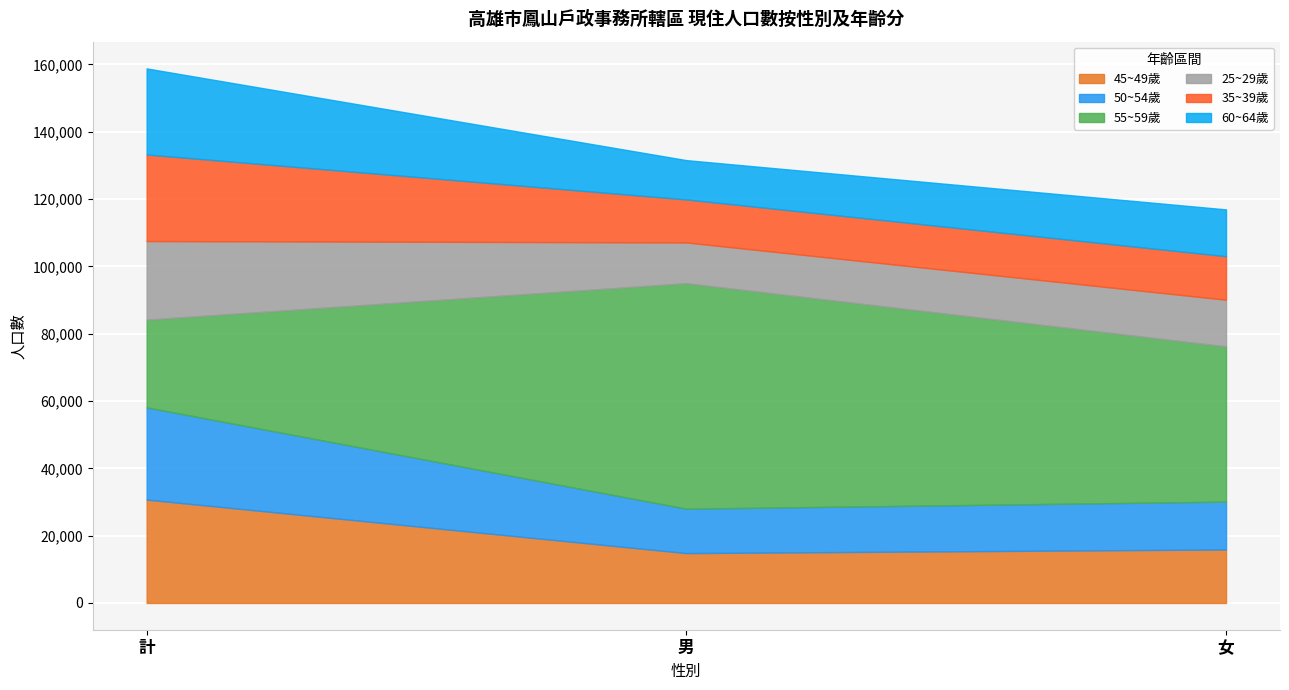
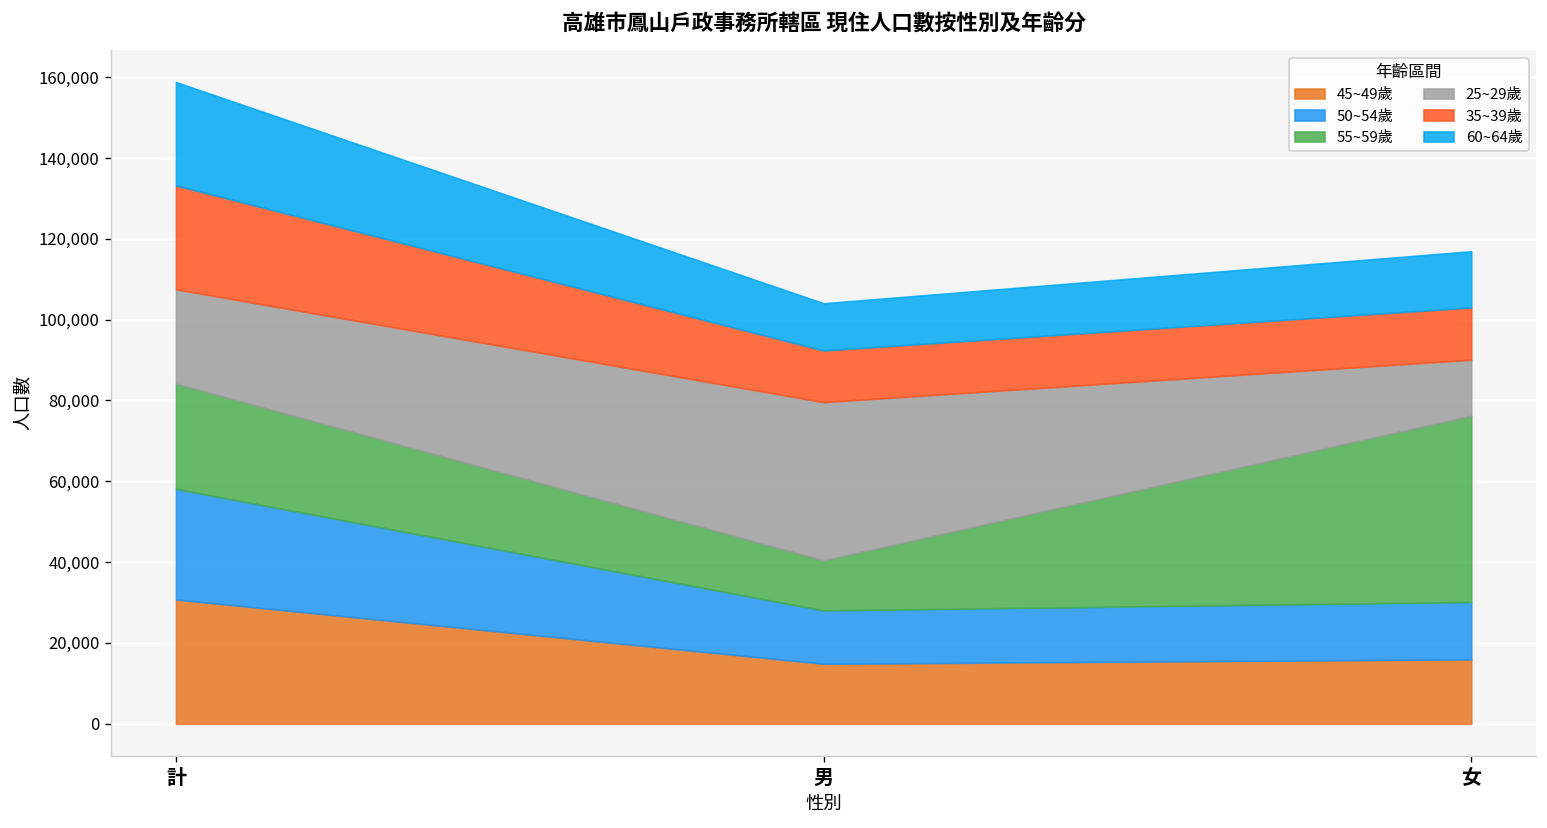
55~59歲, 男: 67,000 -> 12,000
25~29歲, 男: 12,000 -> 39,000
